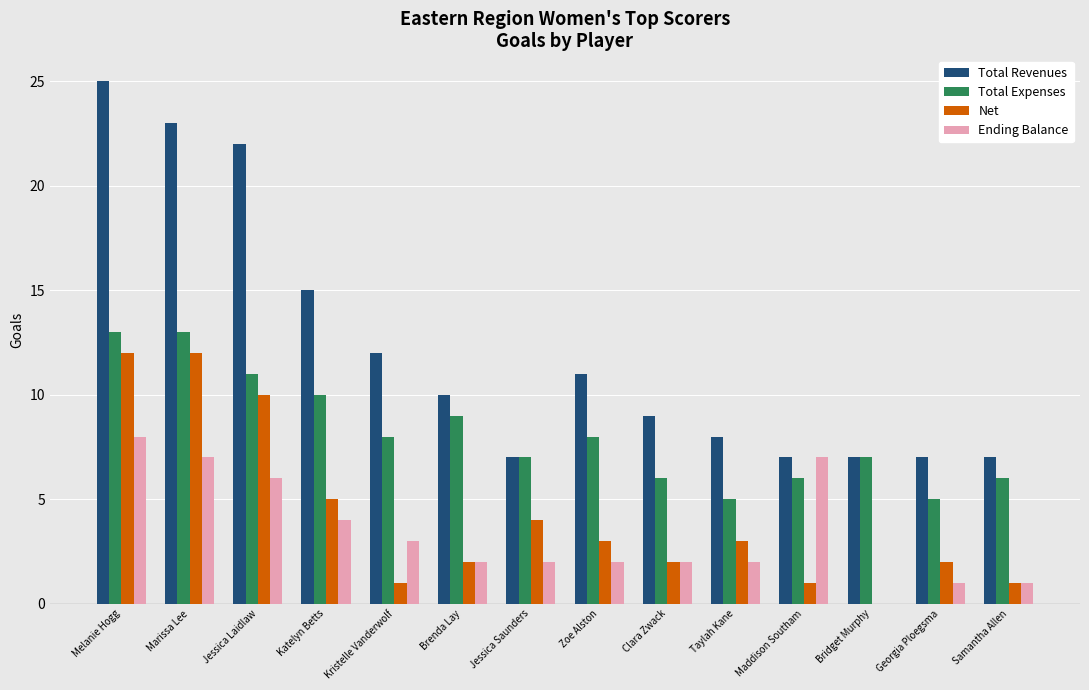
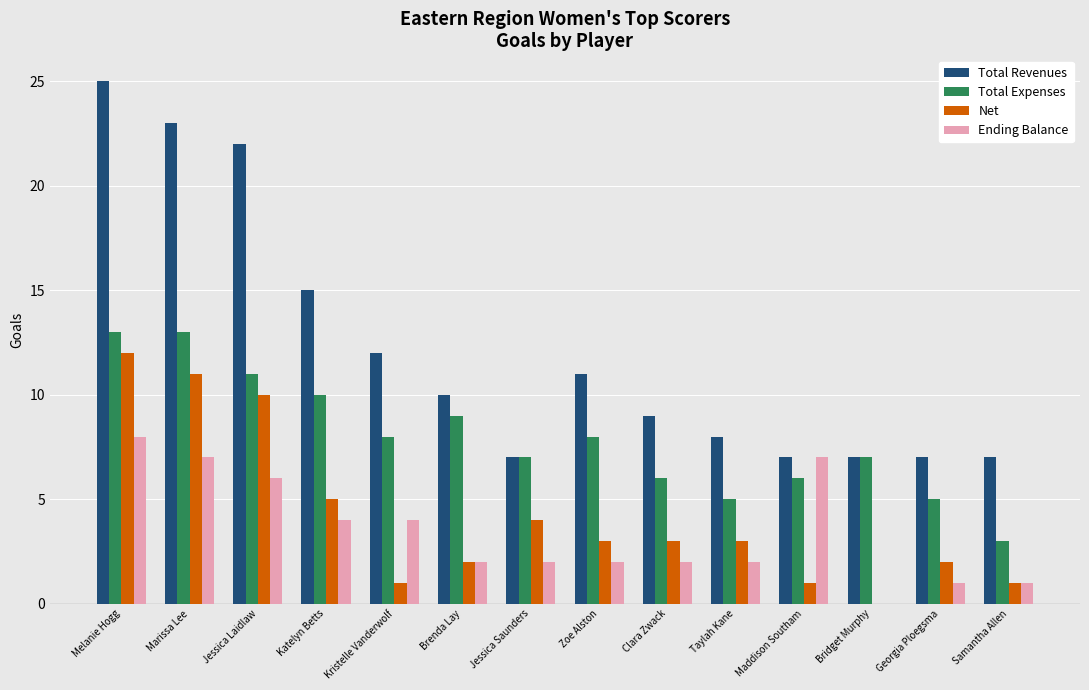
Net, Marissa Lee: 12 -> 11
Ending Balance, Kristelle Vanderwolf: 3 -> 4
Net, Clara Zwack: 2 -> 3
Total Expenses, Samantha Allen: 6 -> 3
